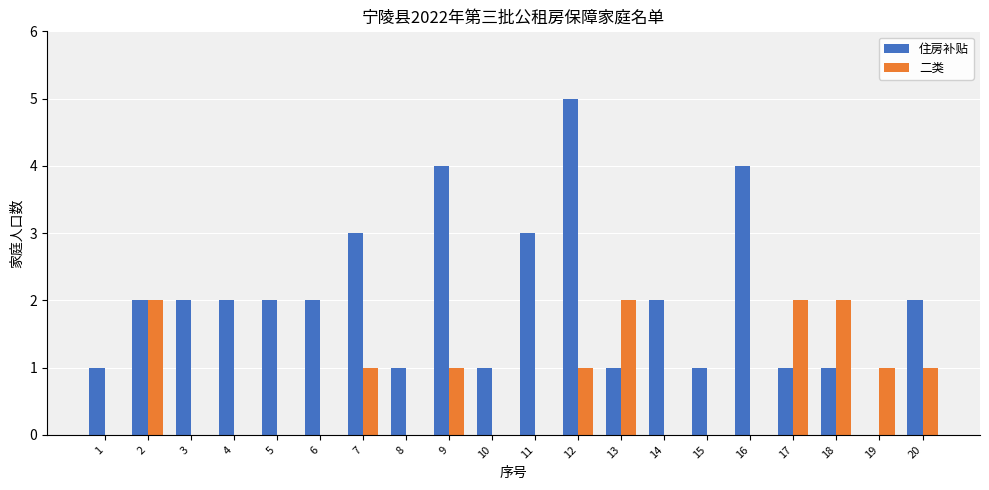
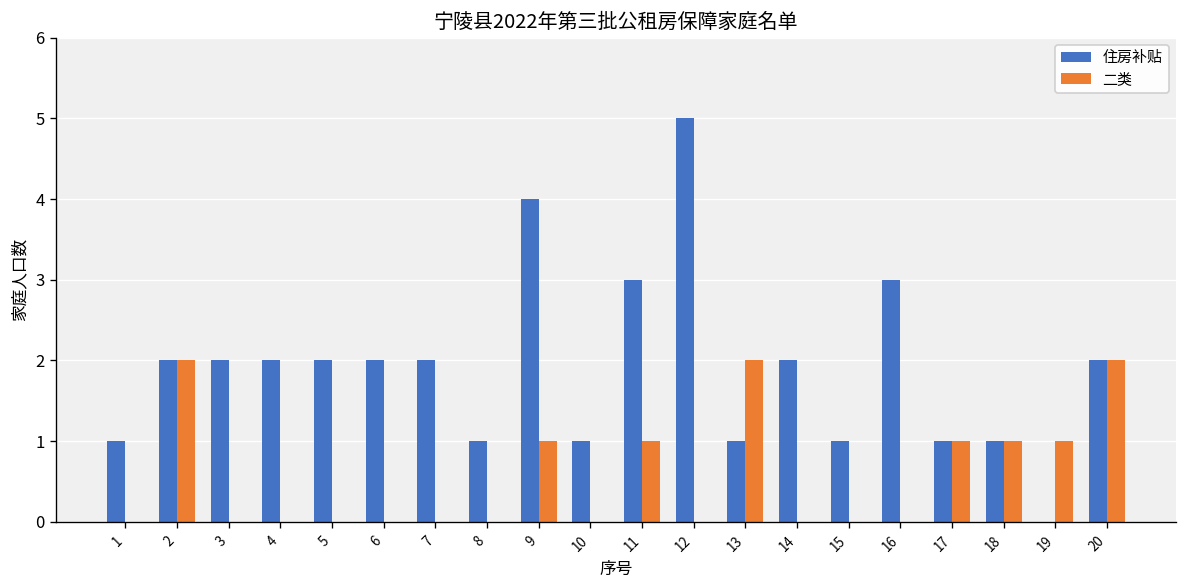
住房补贴, 7: 3 -> 2
二类, 7: 1 -> 0
二类, 11: 0 -> 1
二类, 12: 1 -> 0
住房补贴, 16: 4 -> 3
二类, 17: 2 -> 1
二类, 18: 2 -> 1
二类, 20: 1 -> 2
